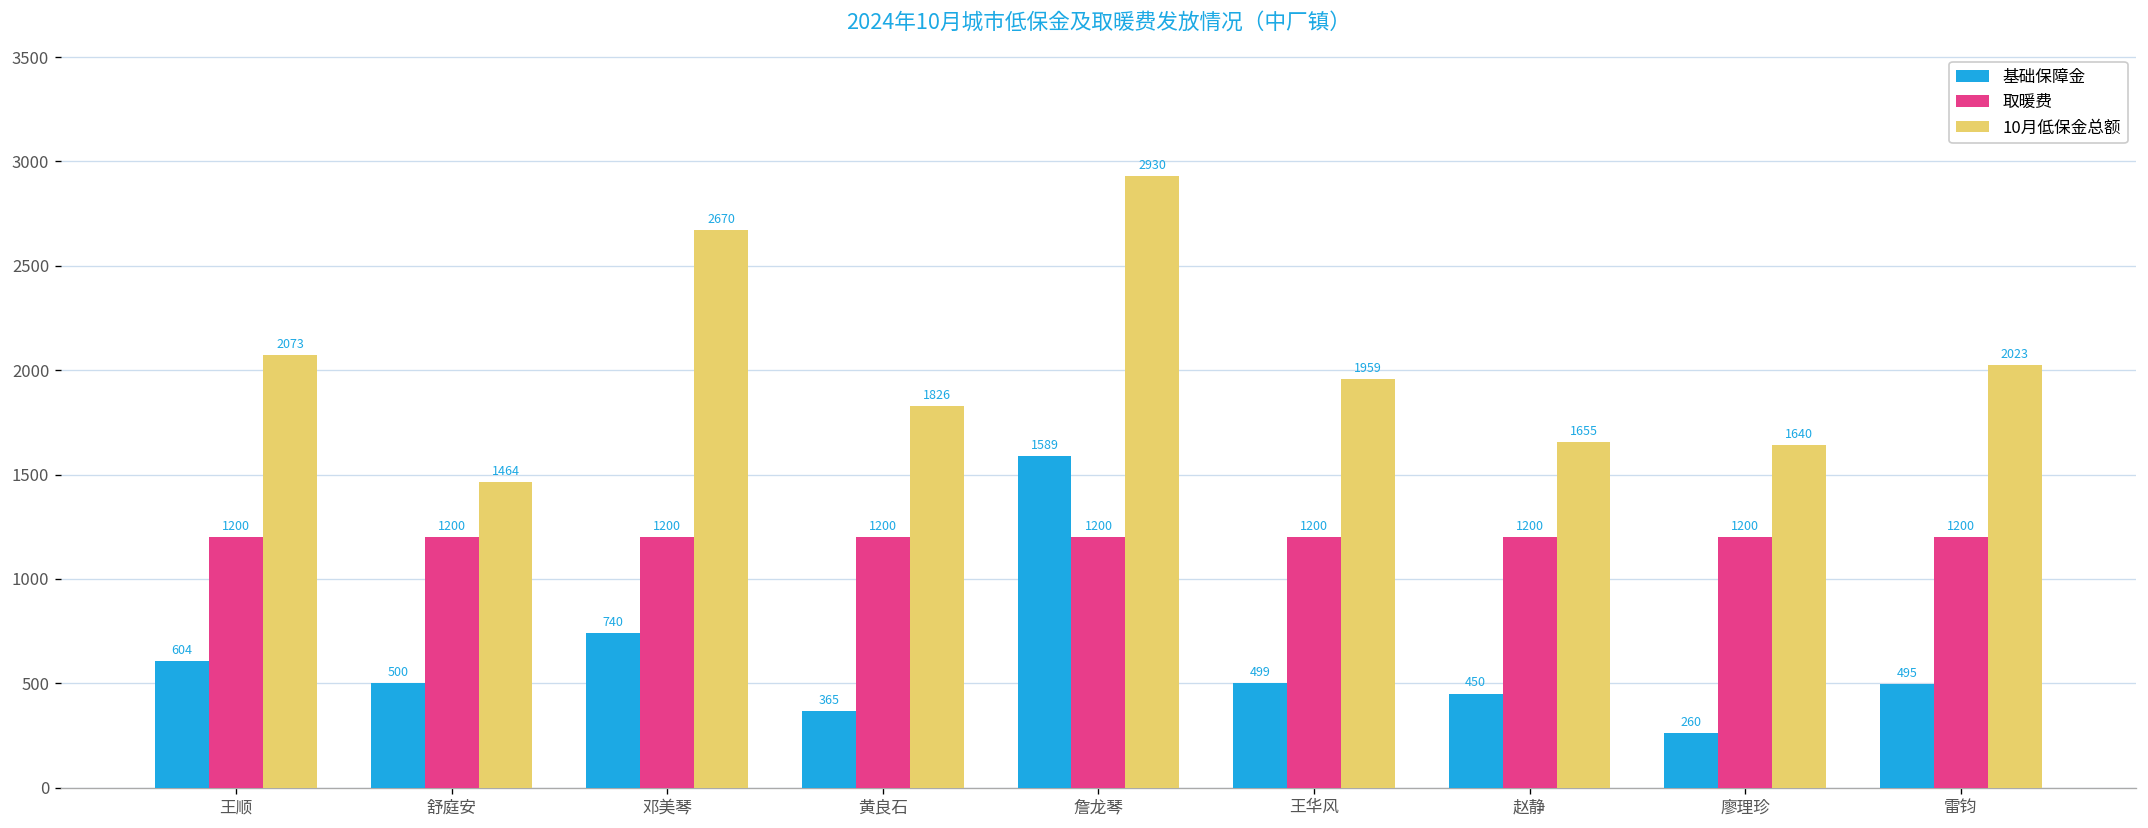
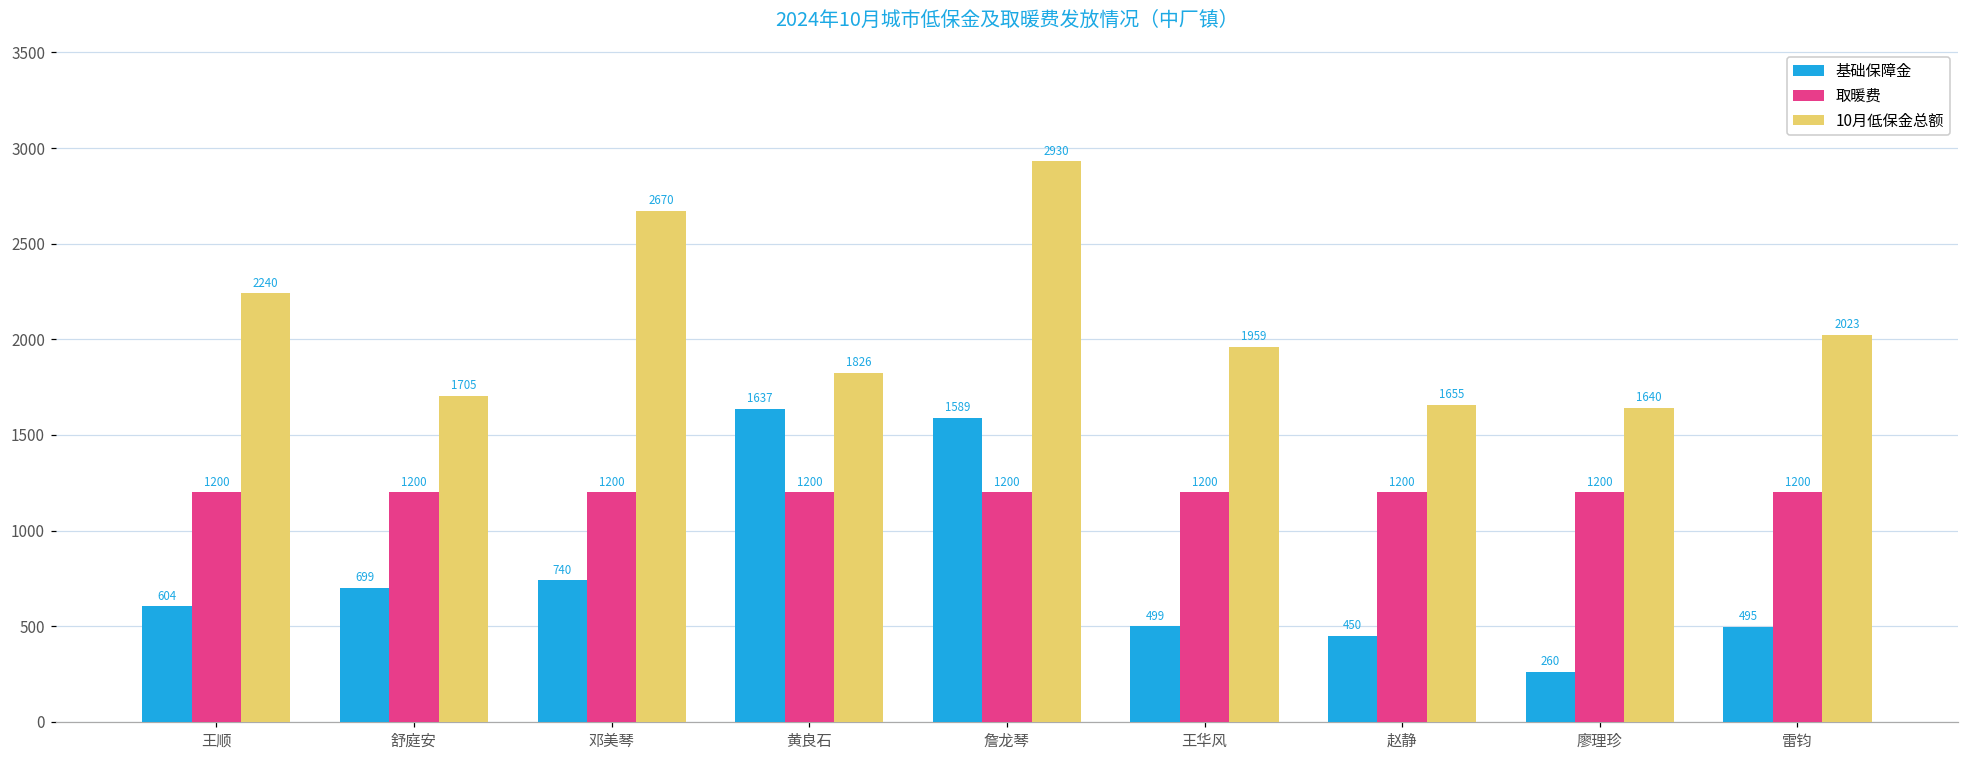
10月低保金总额, 王顺: 2073 -> 2240
基础保障金, 舒庭安: 500 -> 699
10月低保金总额, 舒庭安: 1464 -> 1705
基础保障金, 黄良石: 365 -> 1637
